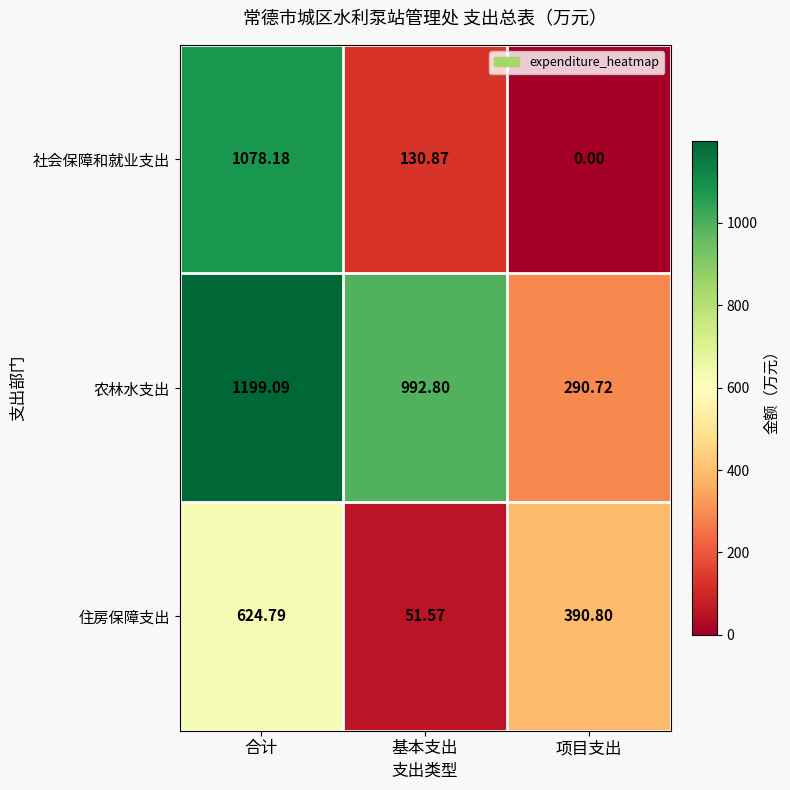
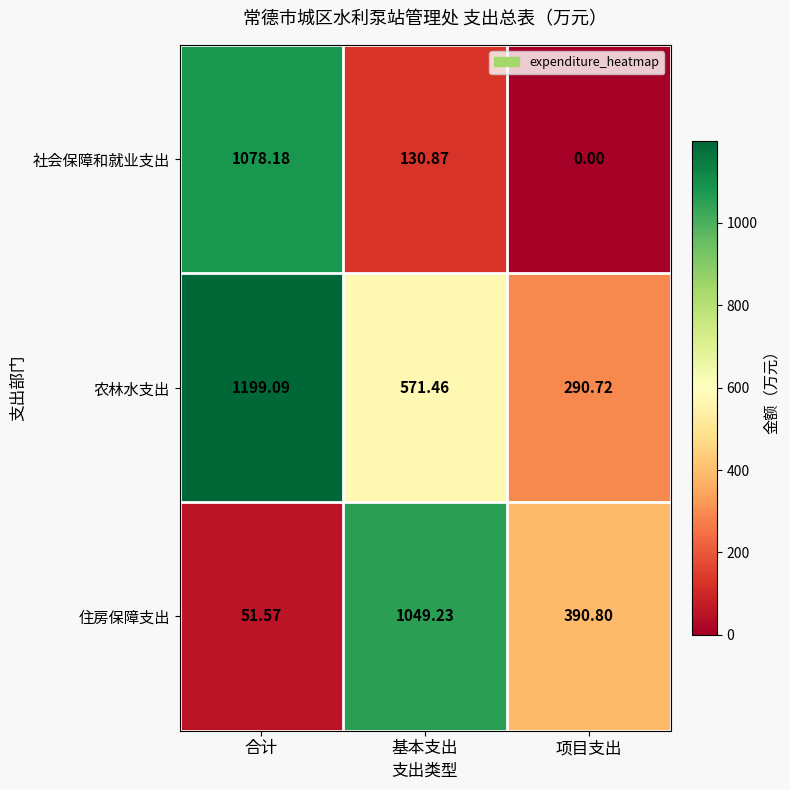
农林水支出, 基本支出: 992.80 -> 571.46
住房保障支出, 合计: 624.79 -> 51.57
住房保障支出, 基本支出: 51.57 -> 1049.23
